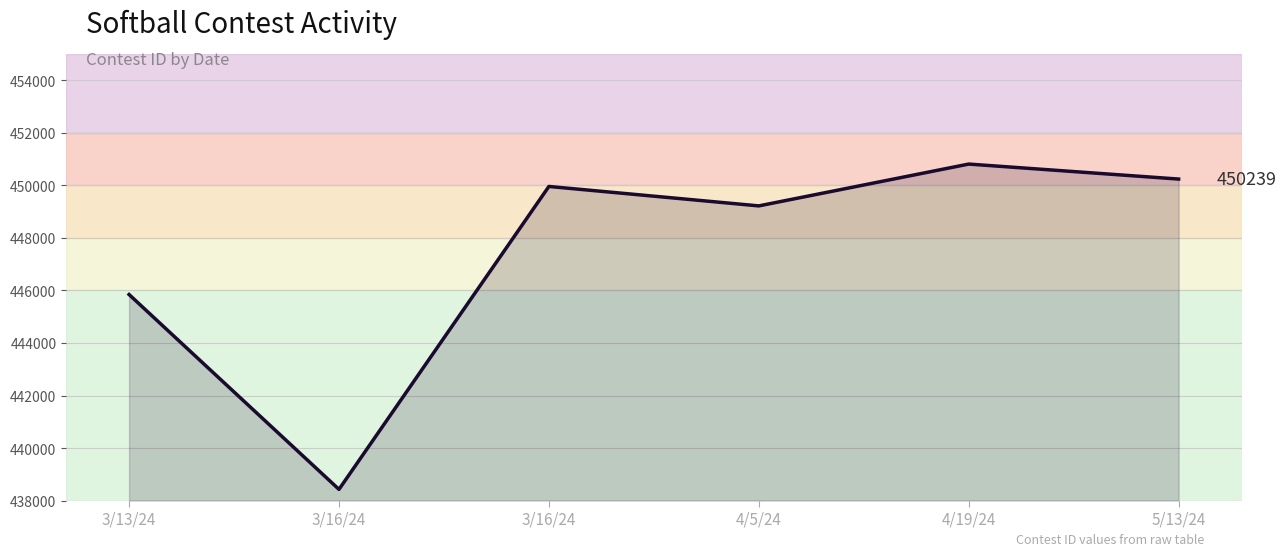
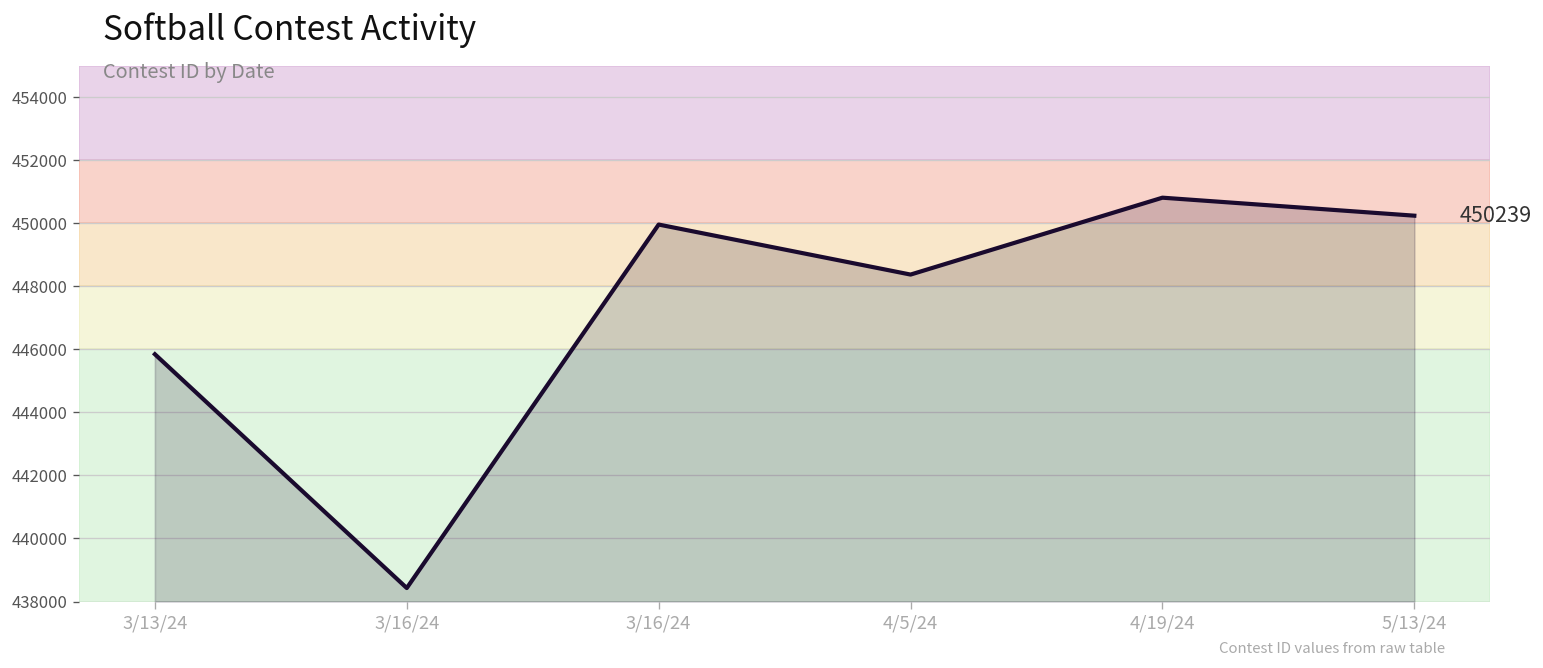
4/5/24: 449200 -> 448400
